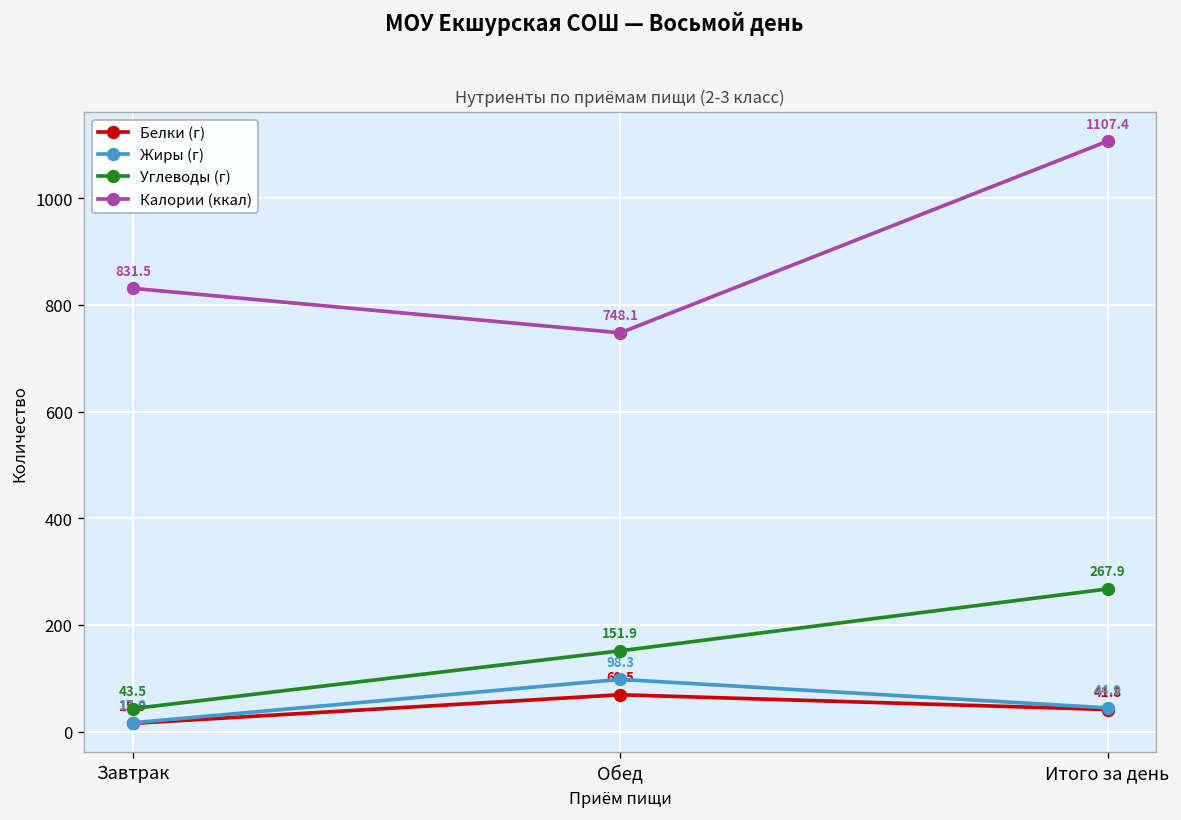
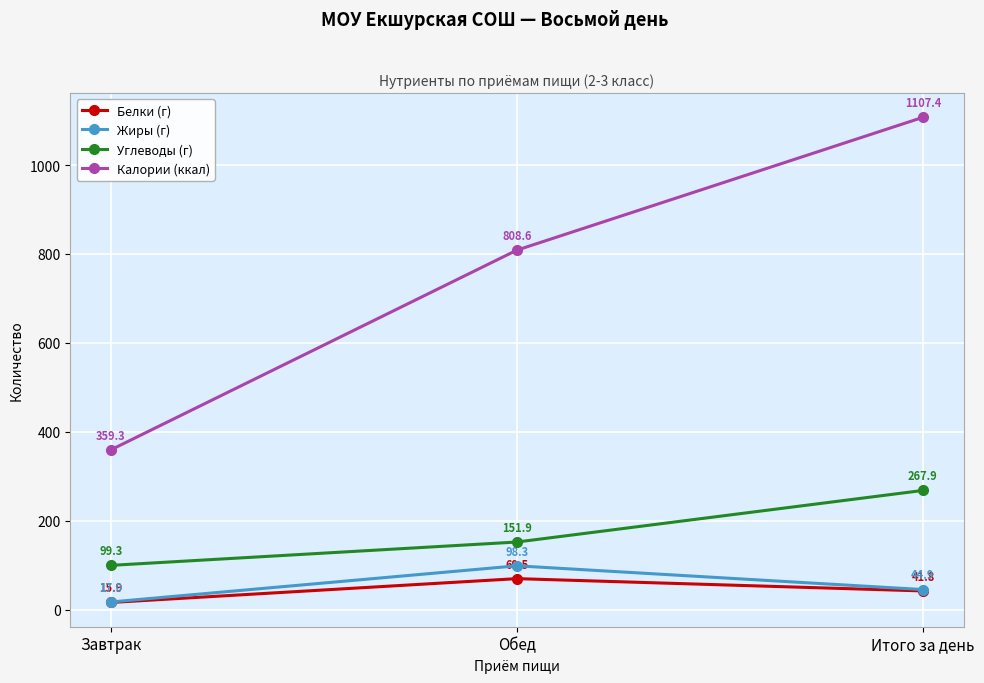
Углеводы (г), Завтрак: 43.5 -> 99.3
Калории (ккал), Завтрак: 831.5 -> 359.3
Калории (ккал), Обед: 748.1 -> 808.6
